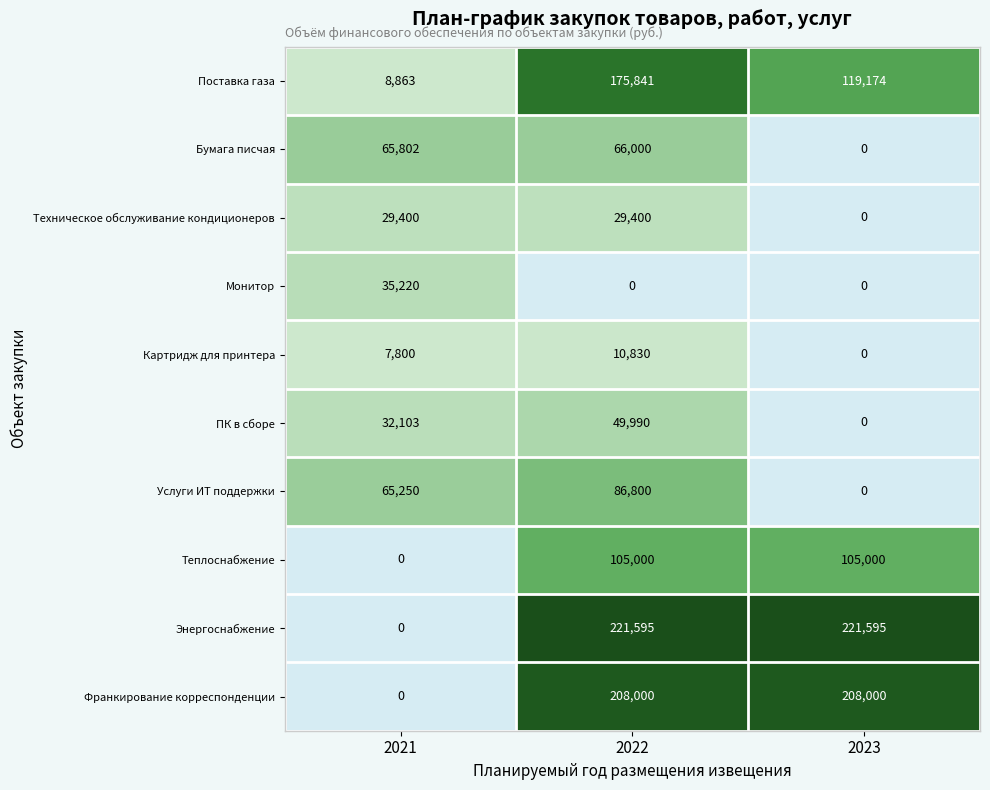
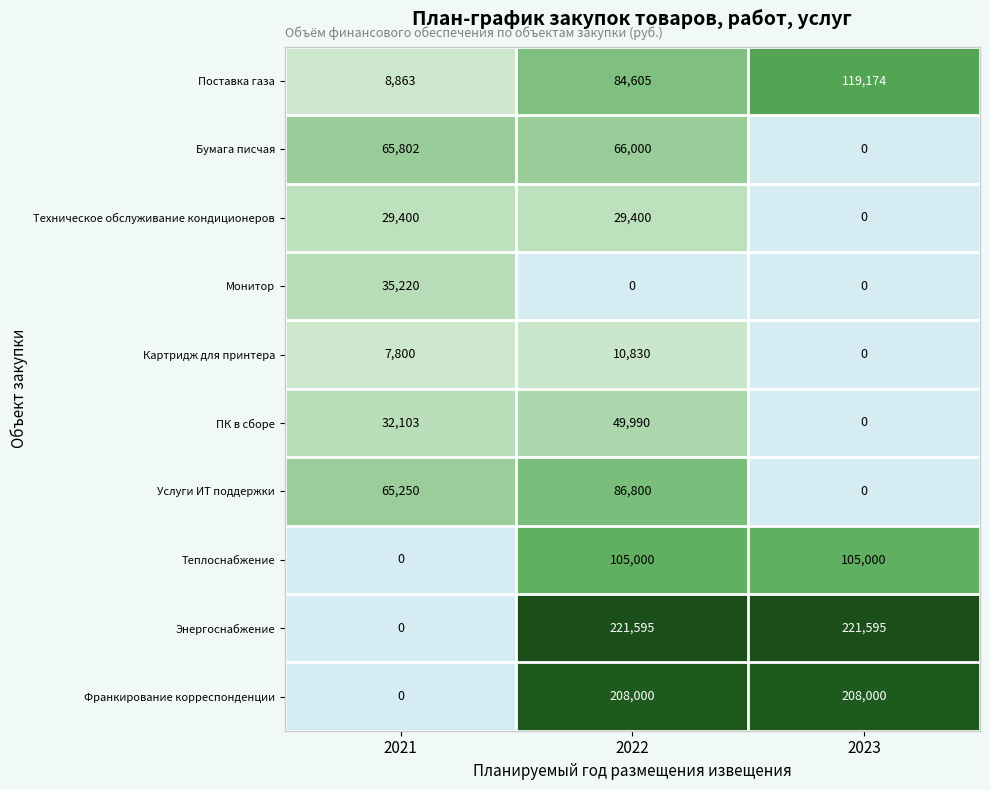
Поставка газа, 2022: 175,841 -> 84,605
